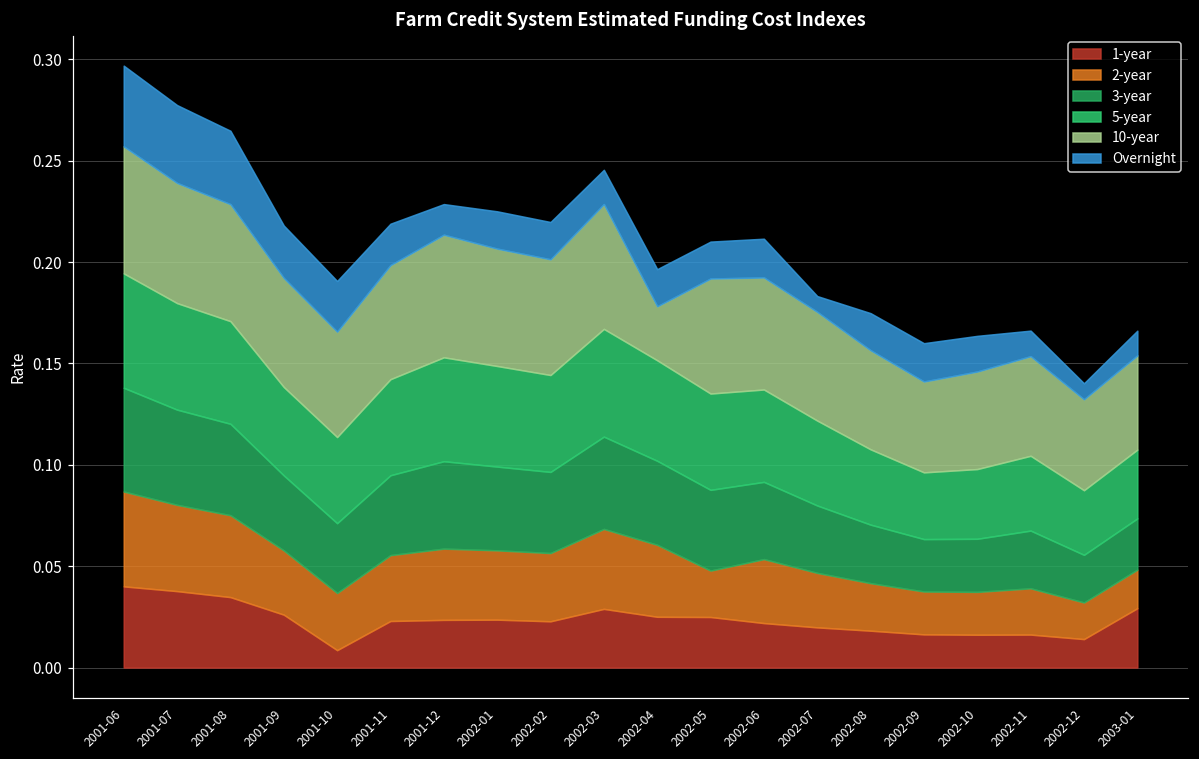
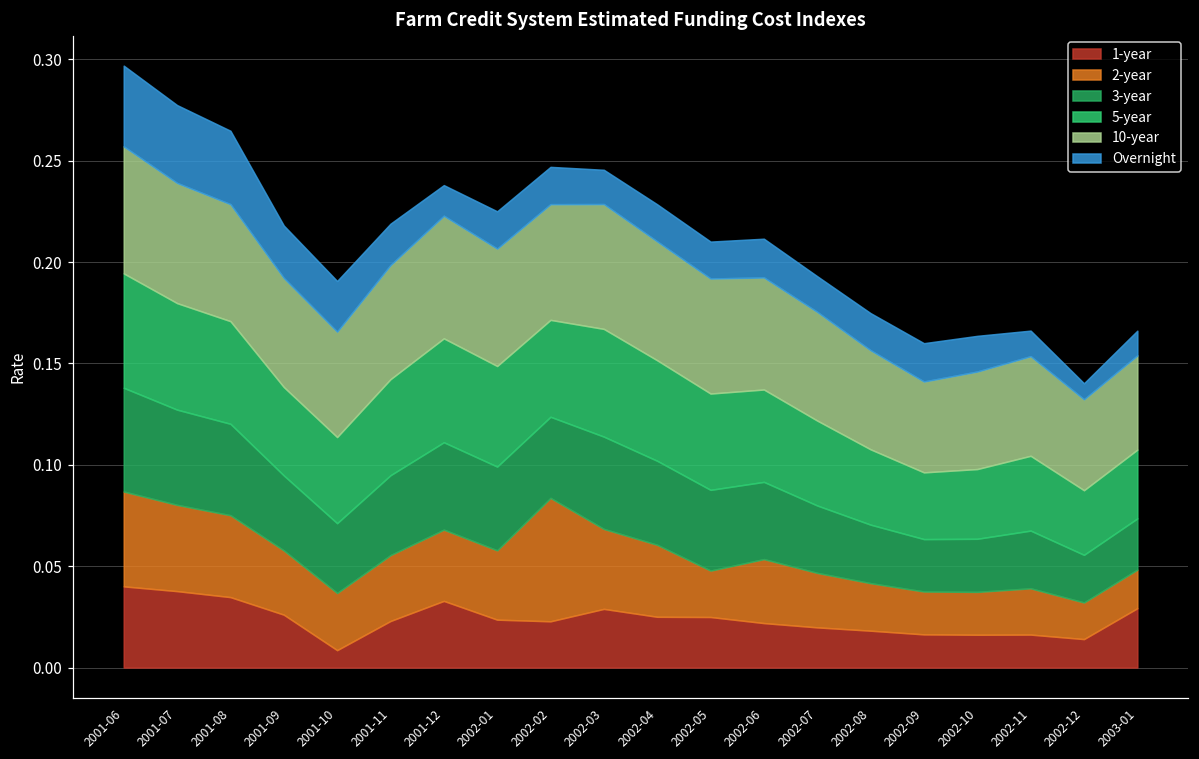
1-year, 2001-12: 0.024 -> 0.033
2-year, 2002-02: 0.034 -> 0.061
10-year, 2002-04: 0.027 -> 0.059
Overnight, 2002-07: 0.008 -> 0.018
